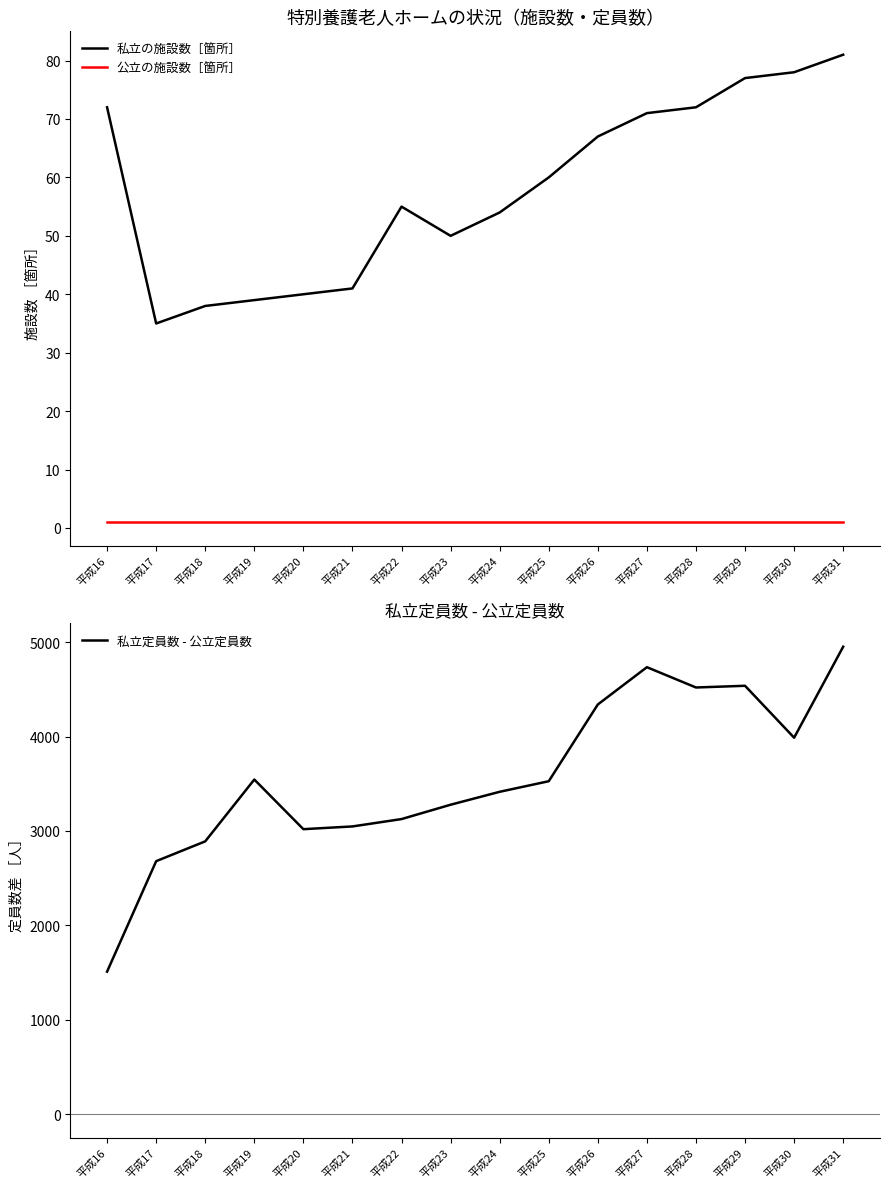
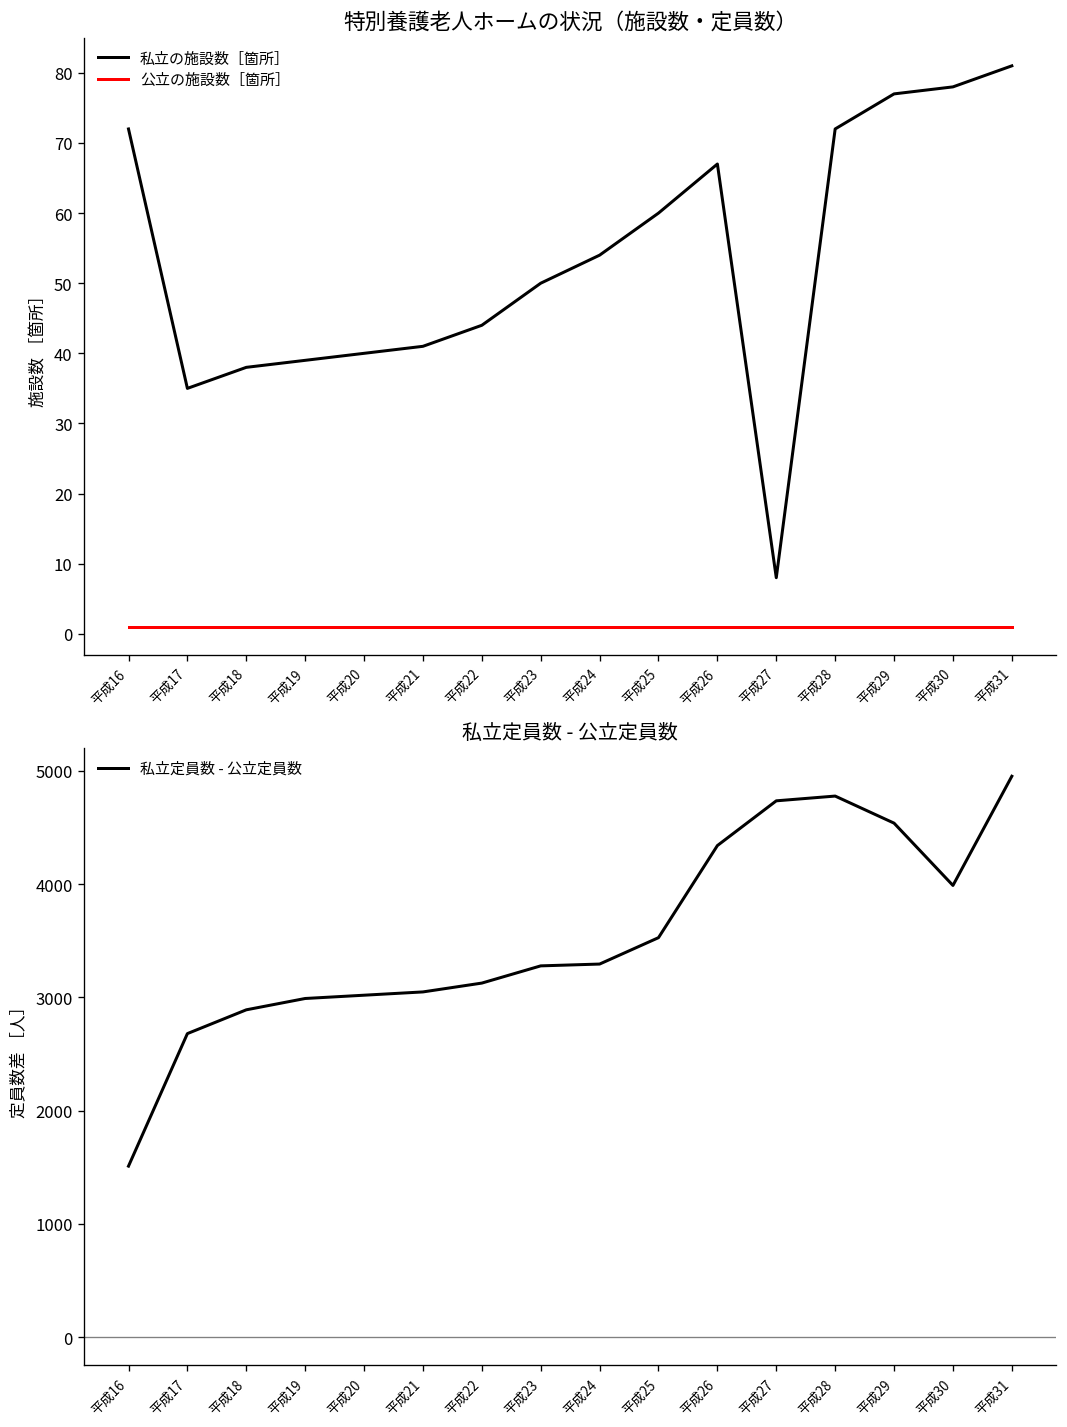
特別養護老人ホームの状況（施設数・定員数）, 私立の施設数［箇所］, 平成22: 55 -> 44
特別養護老人ホームの状況（施設数・定員数）, 私立の施設数［箇所］, 平成27: 71 -> 8
私立定員数 - 公立定員数, 平成19: 3500 -> 3000
私立定員数 - 公立定員数, 平成24: 3400 -> 3300
私立定員数 - 公立定員数, 平成28: 4500 -> 4800
